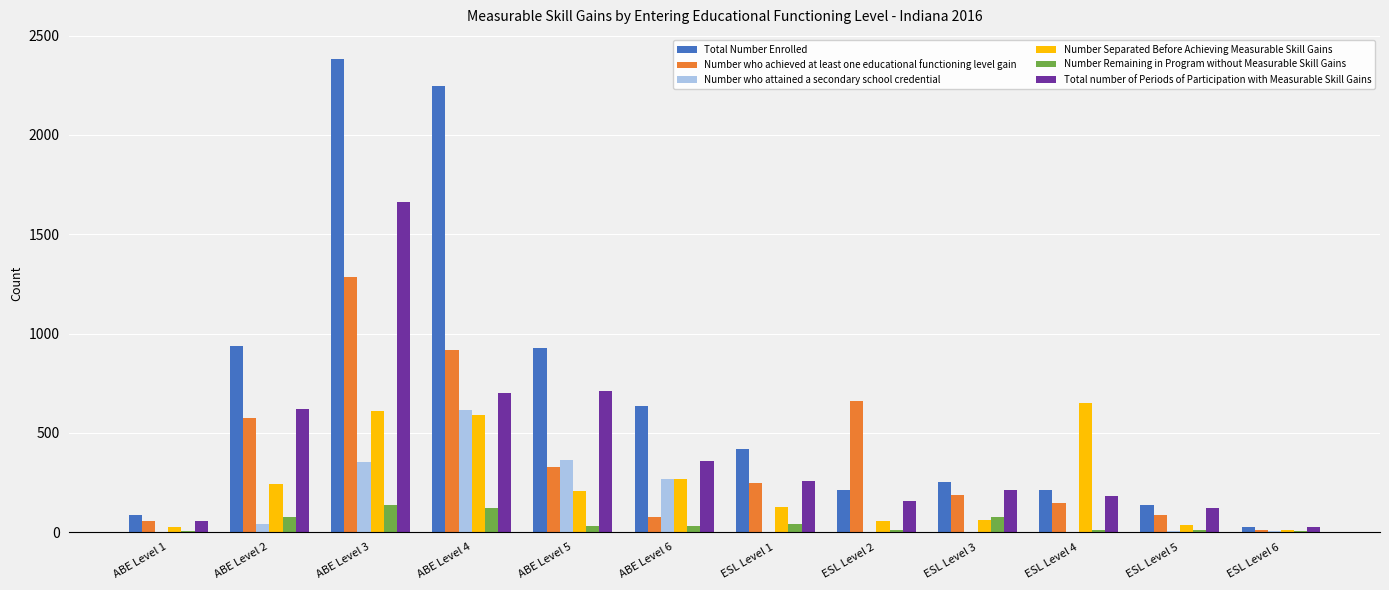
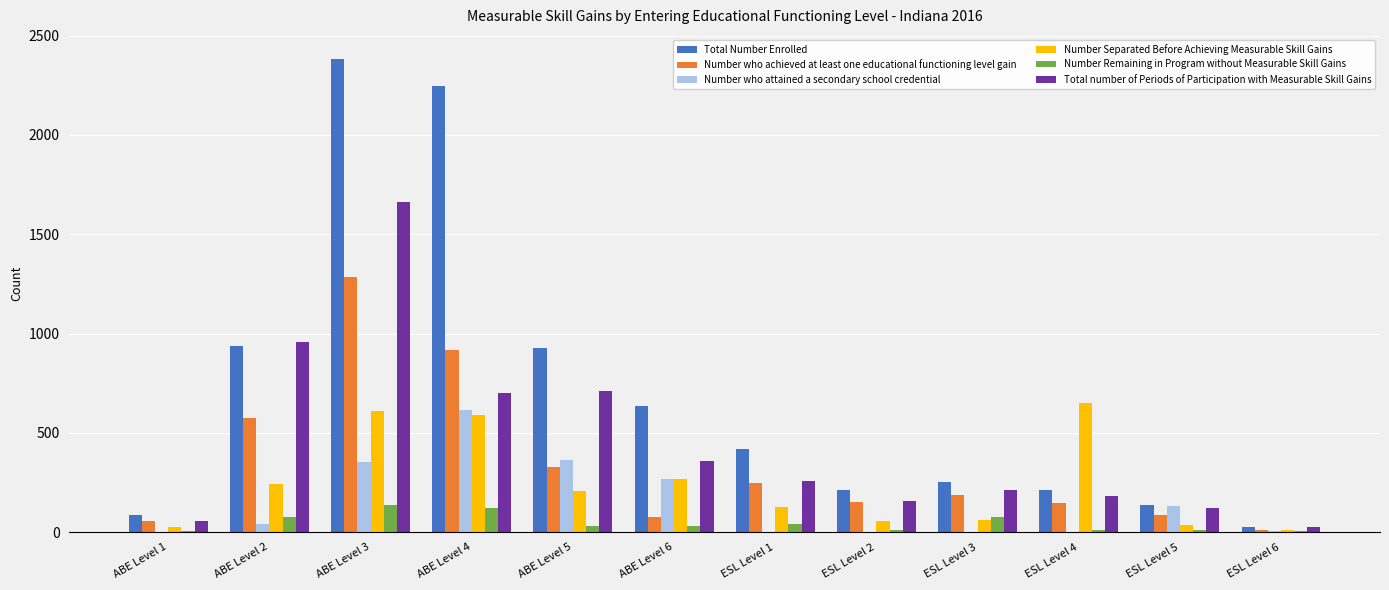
Total number of Periods of Participation with Measurable Skill Gains, ABE Level 2: 620 -> 960
Number who achieved at least one educational functioning level gain, ESL Level 2: 660 -> 150
Number who attained a secondary school credential, ESL Level 5: 0 -> 130
